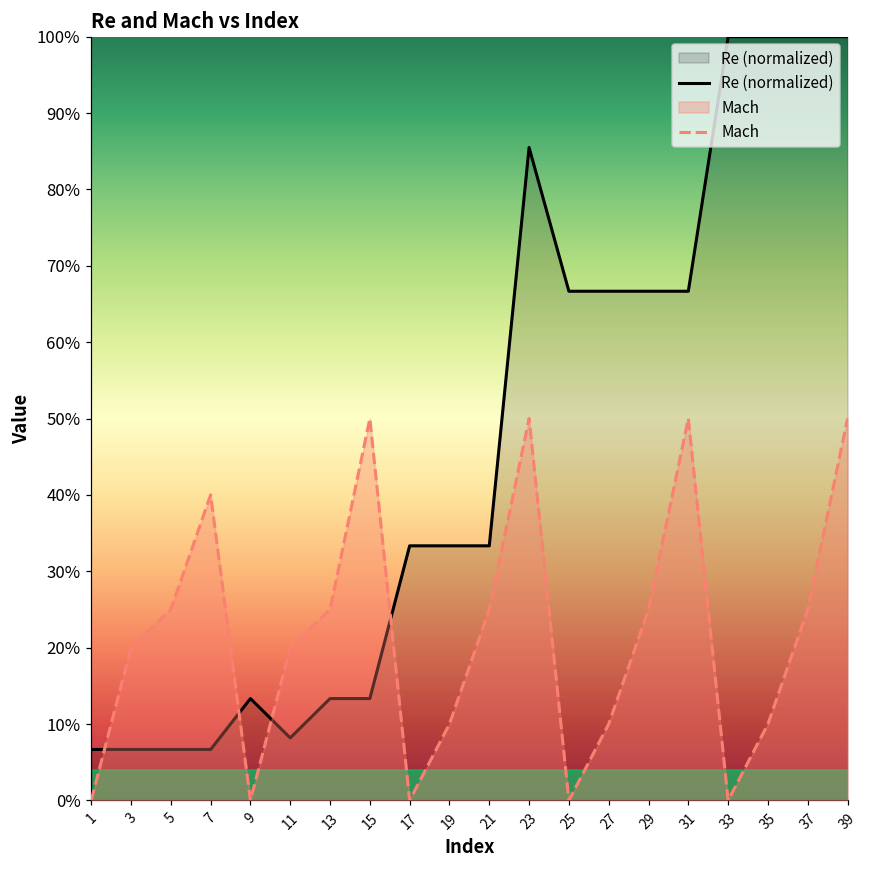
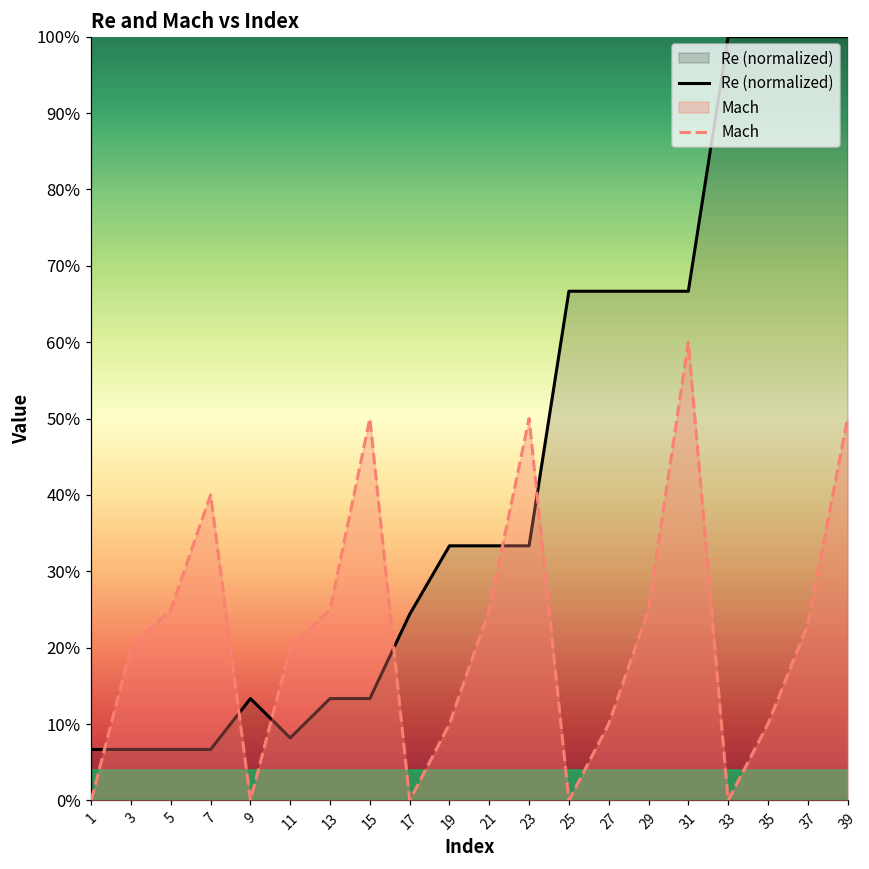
Re (normalized), 17: 33% -> 24%
Re (normalized), 23: 85% -> 33%
Mach, 31: 50% -> 60%
Mach, 37: 25% -> 23%
